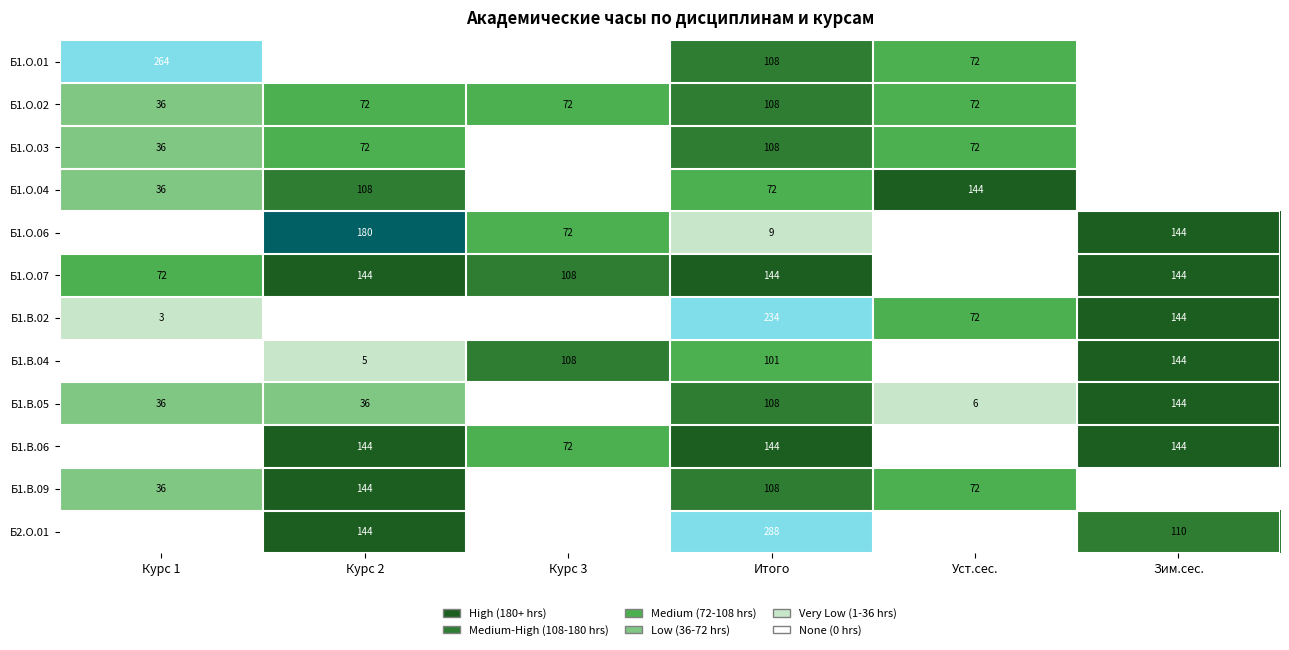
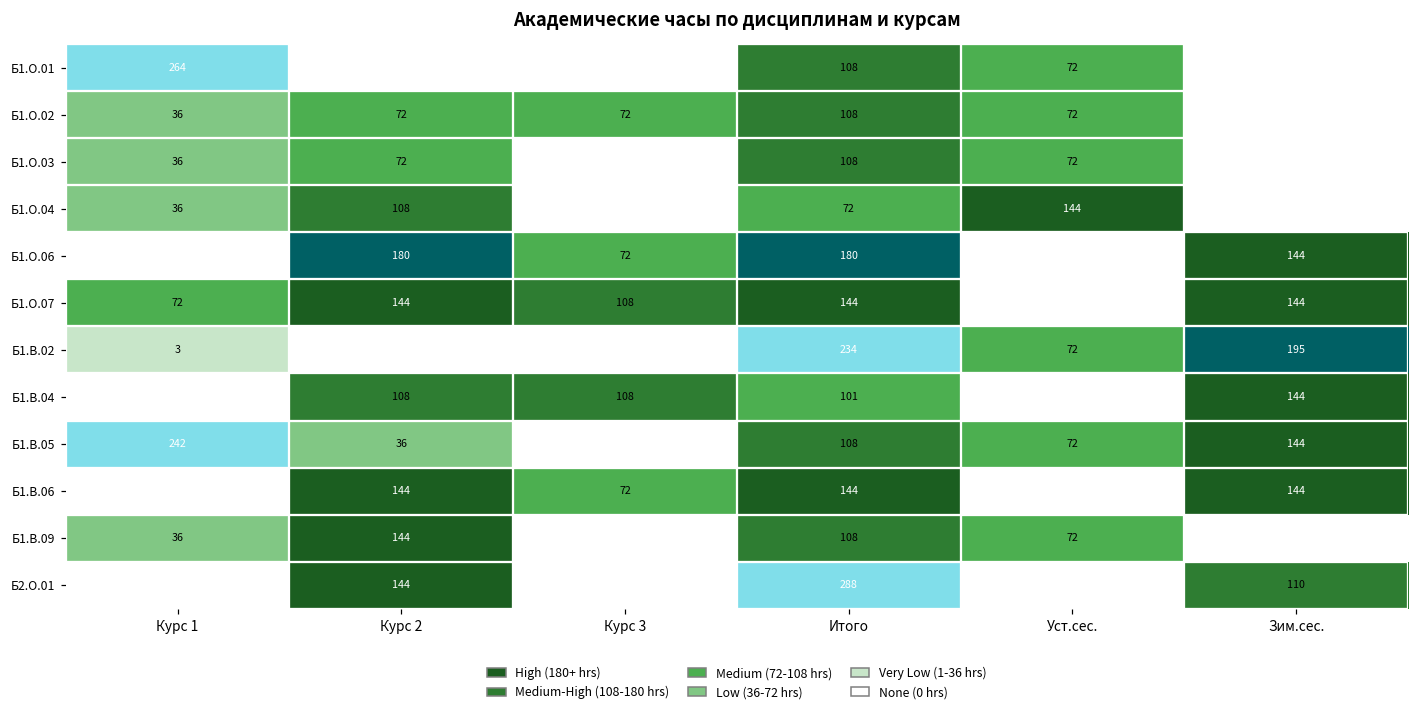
Б1.О.06, Итого: 9 -> 180
Б1.В.02, Зим.сес.: 144 -> 195
Б1.В.04, Курс 2: 5 -> 108
Б1.В.05, Курс 1: 36 -> 242
Б1.В.05, Уст.сес.: 6 -> 72
